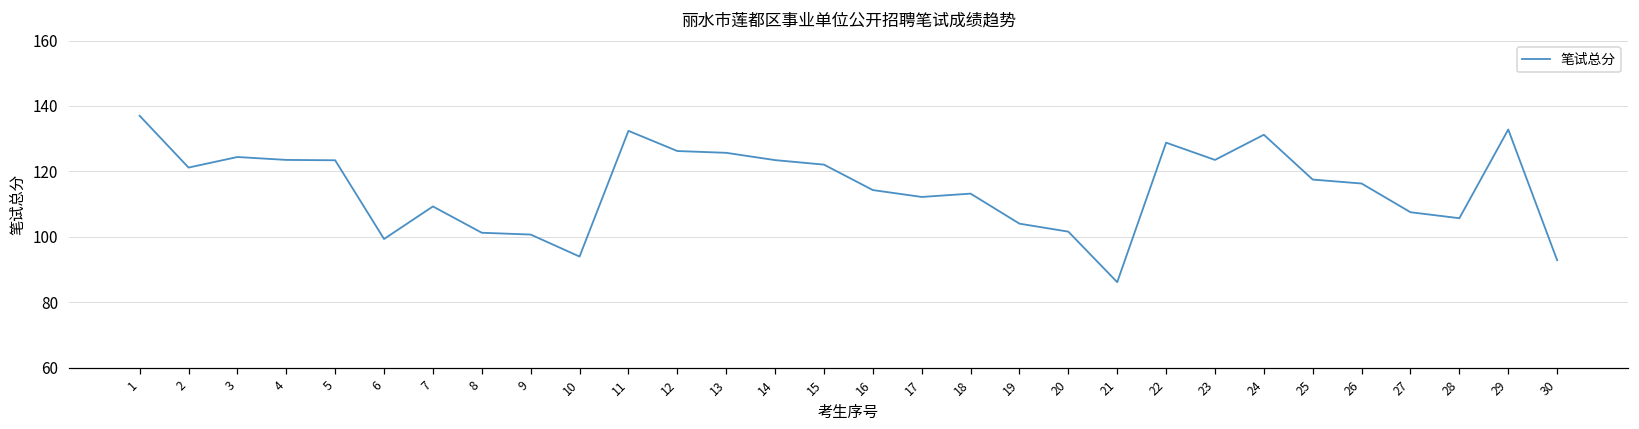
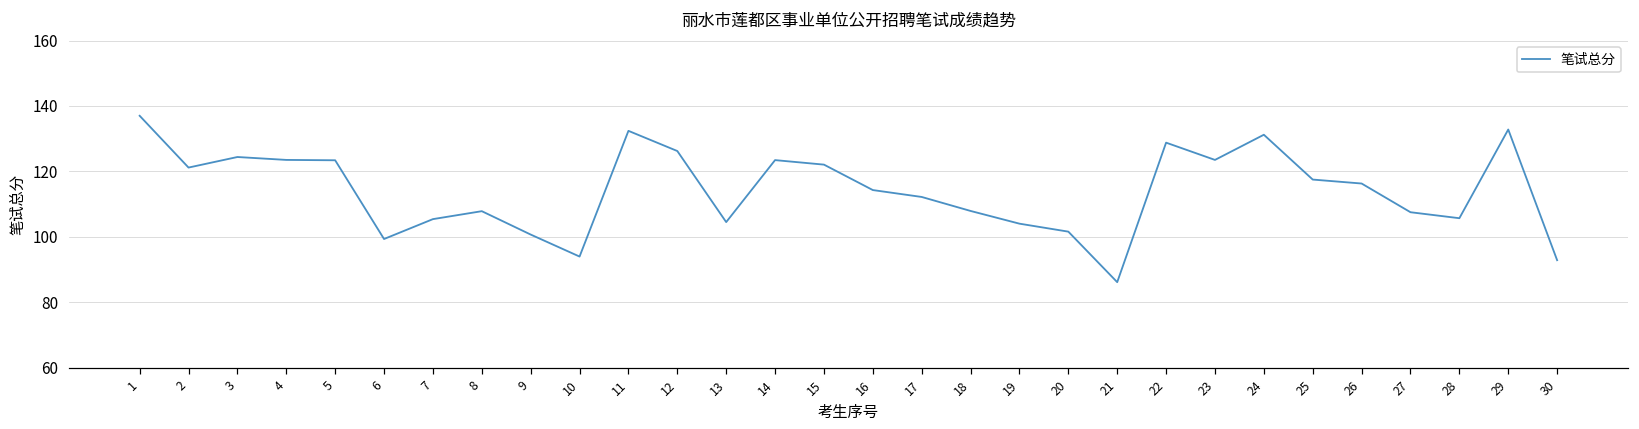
7: 109 -> 105
8: 101 -> 108
13: 126 -> 104
18: 113 -> 108
